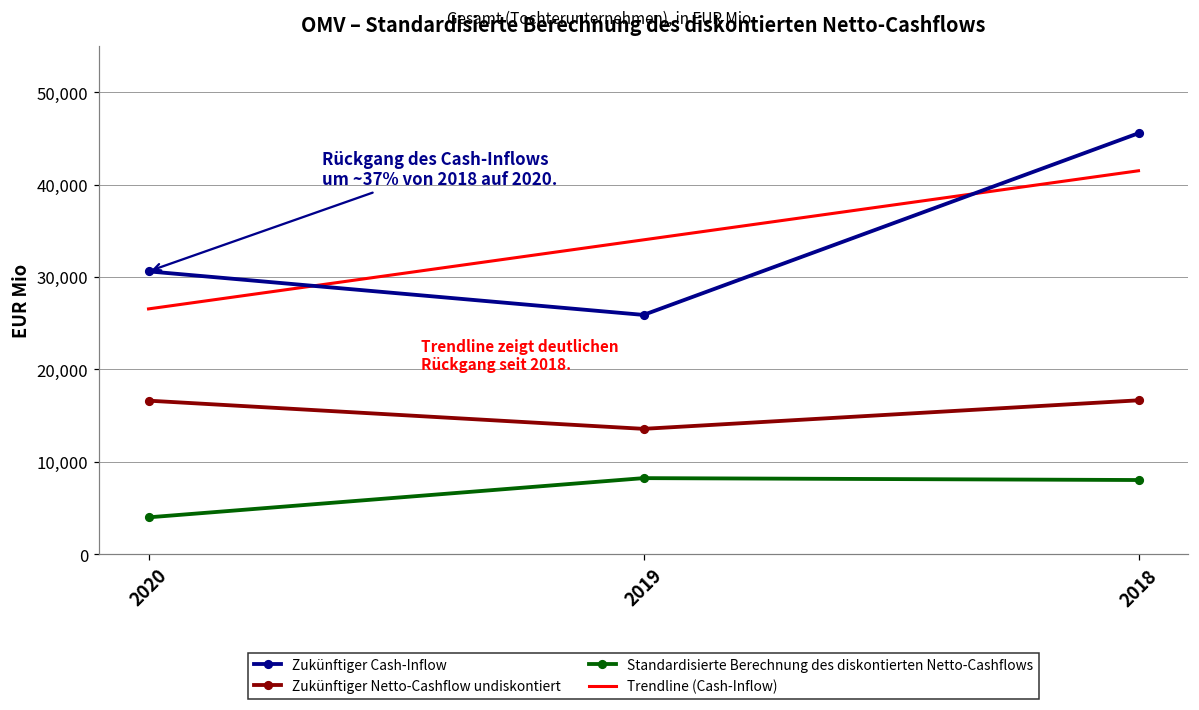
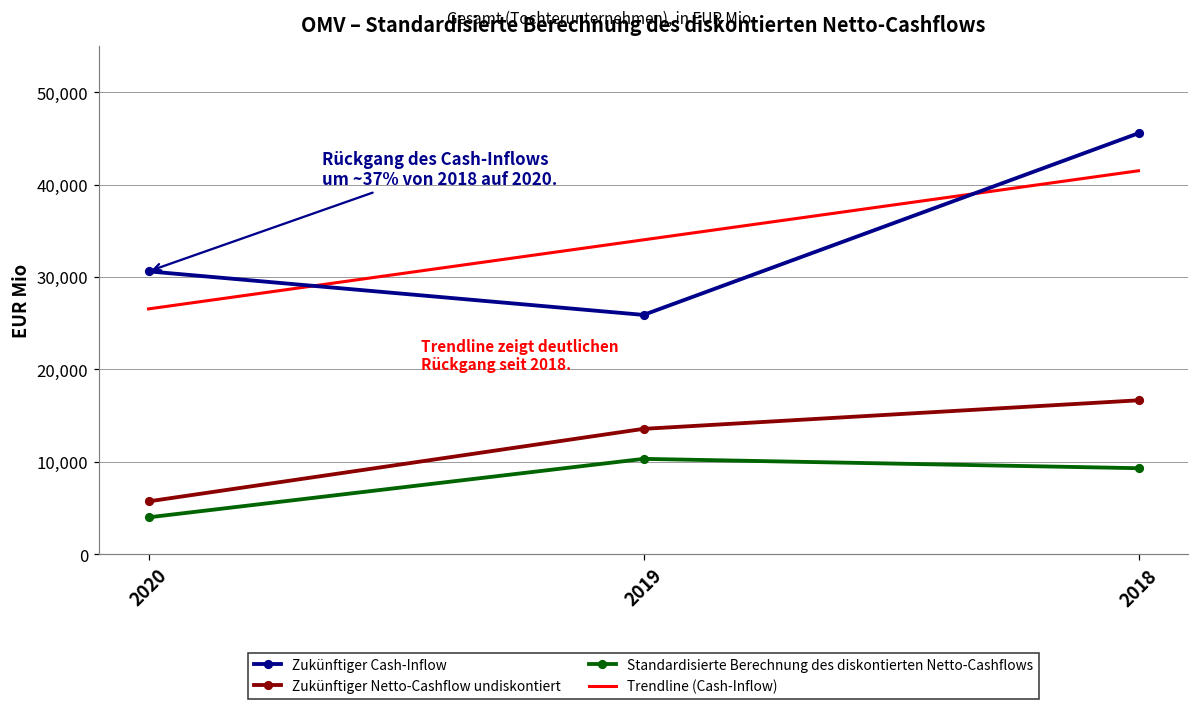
Zukünftiger Netto-Cashflow undiskontiert, 2020: 17,000 -> 6,000
Standardisierte Berechnung des diskontierten Netto-Cashflows, 2019: 8,000 -> 10,000
Standardisierte Berechnung des diskontierten Netto-Cashflows, 2018: 8,000 -> 9,000
